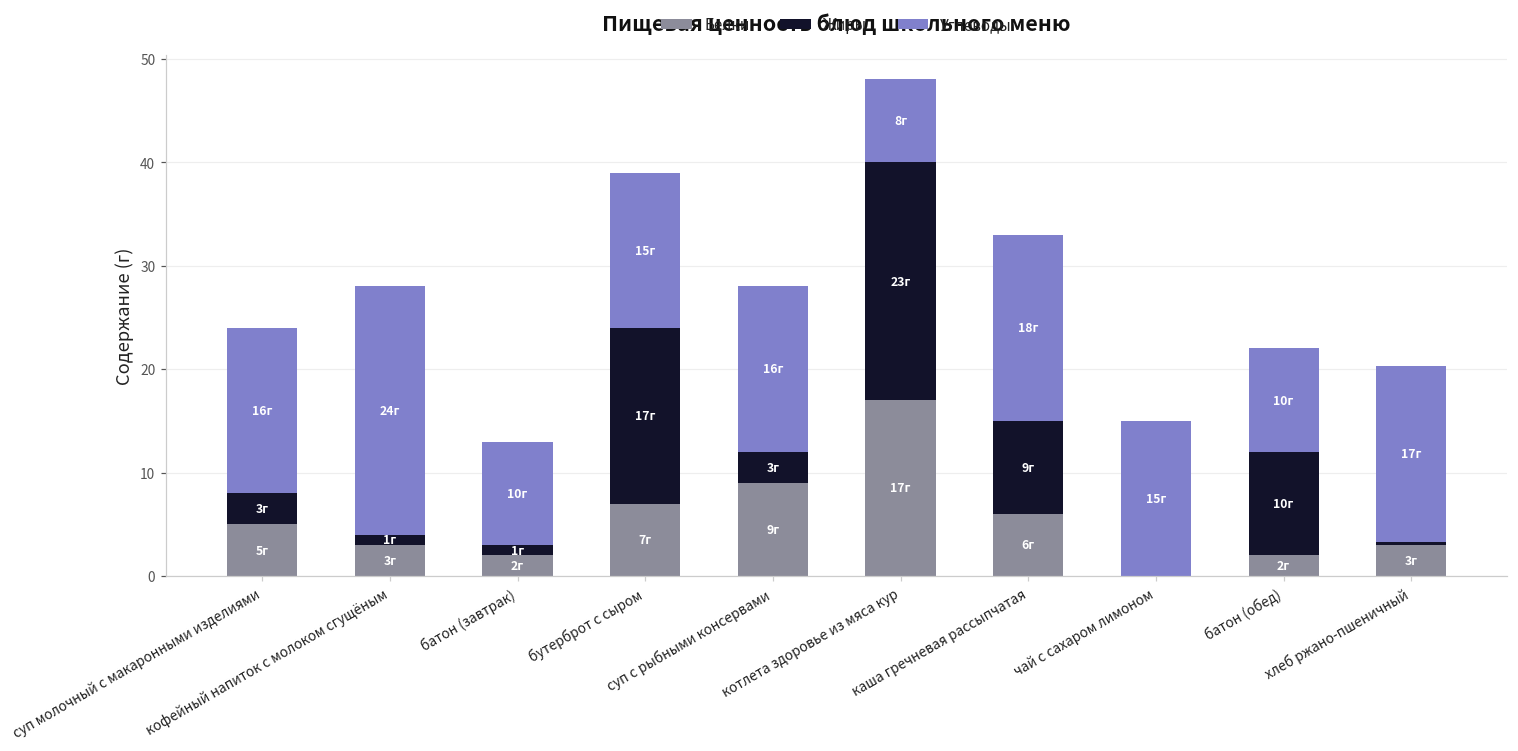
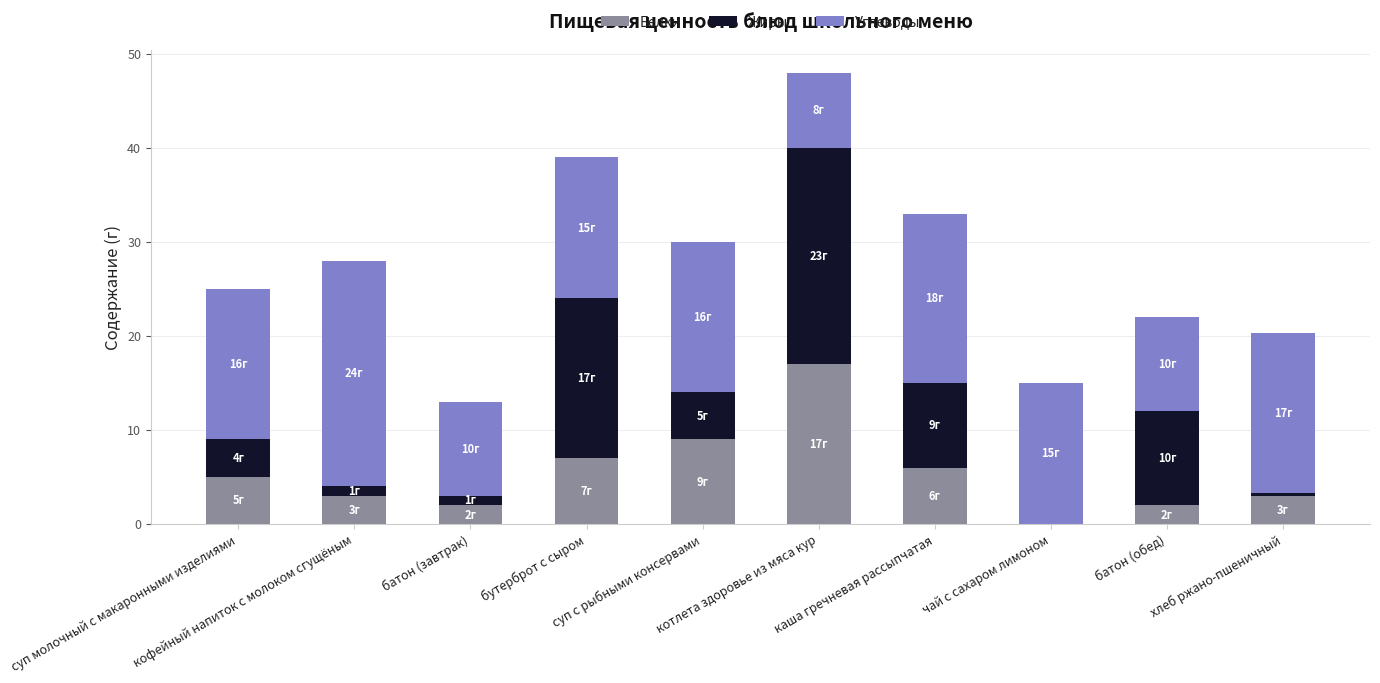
Жиры, суп молочный с макаронными изделиями: 3г -> 4г
Жиры, суп с рыбными консервами: 3г -> 5г
